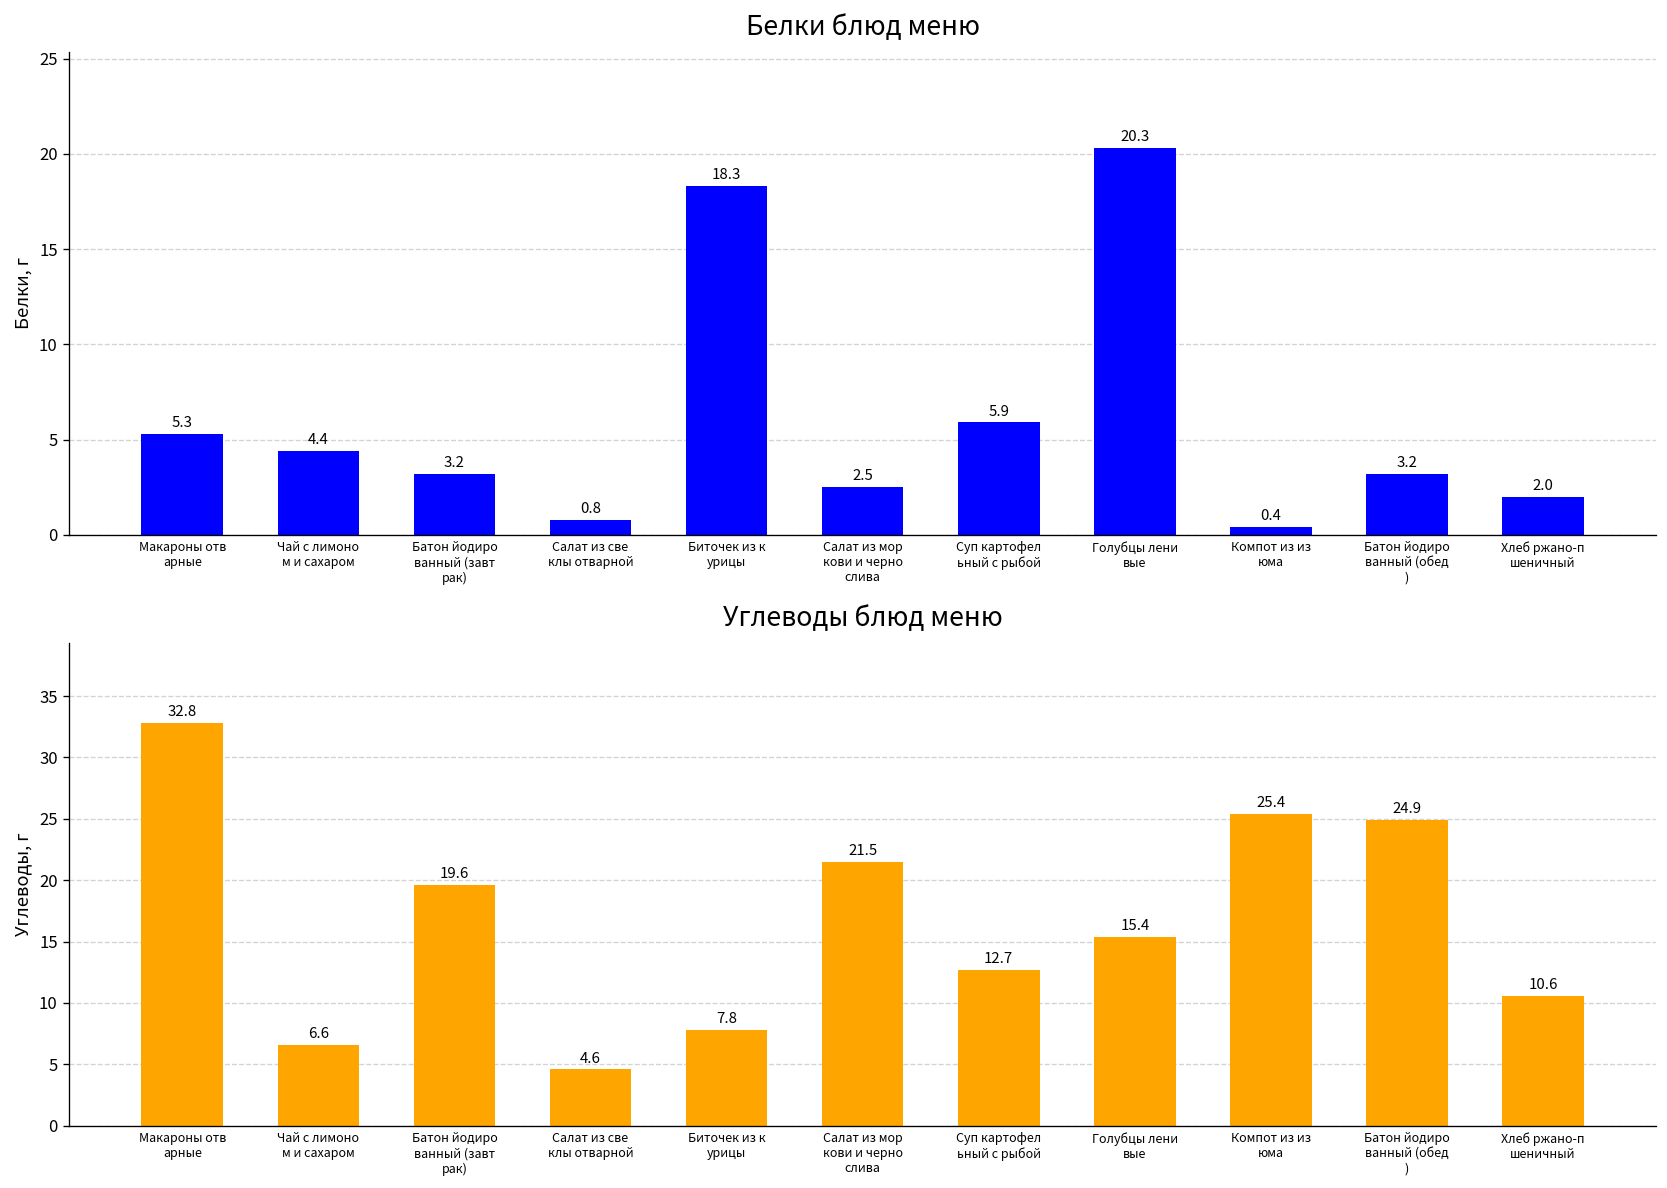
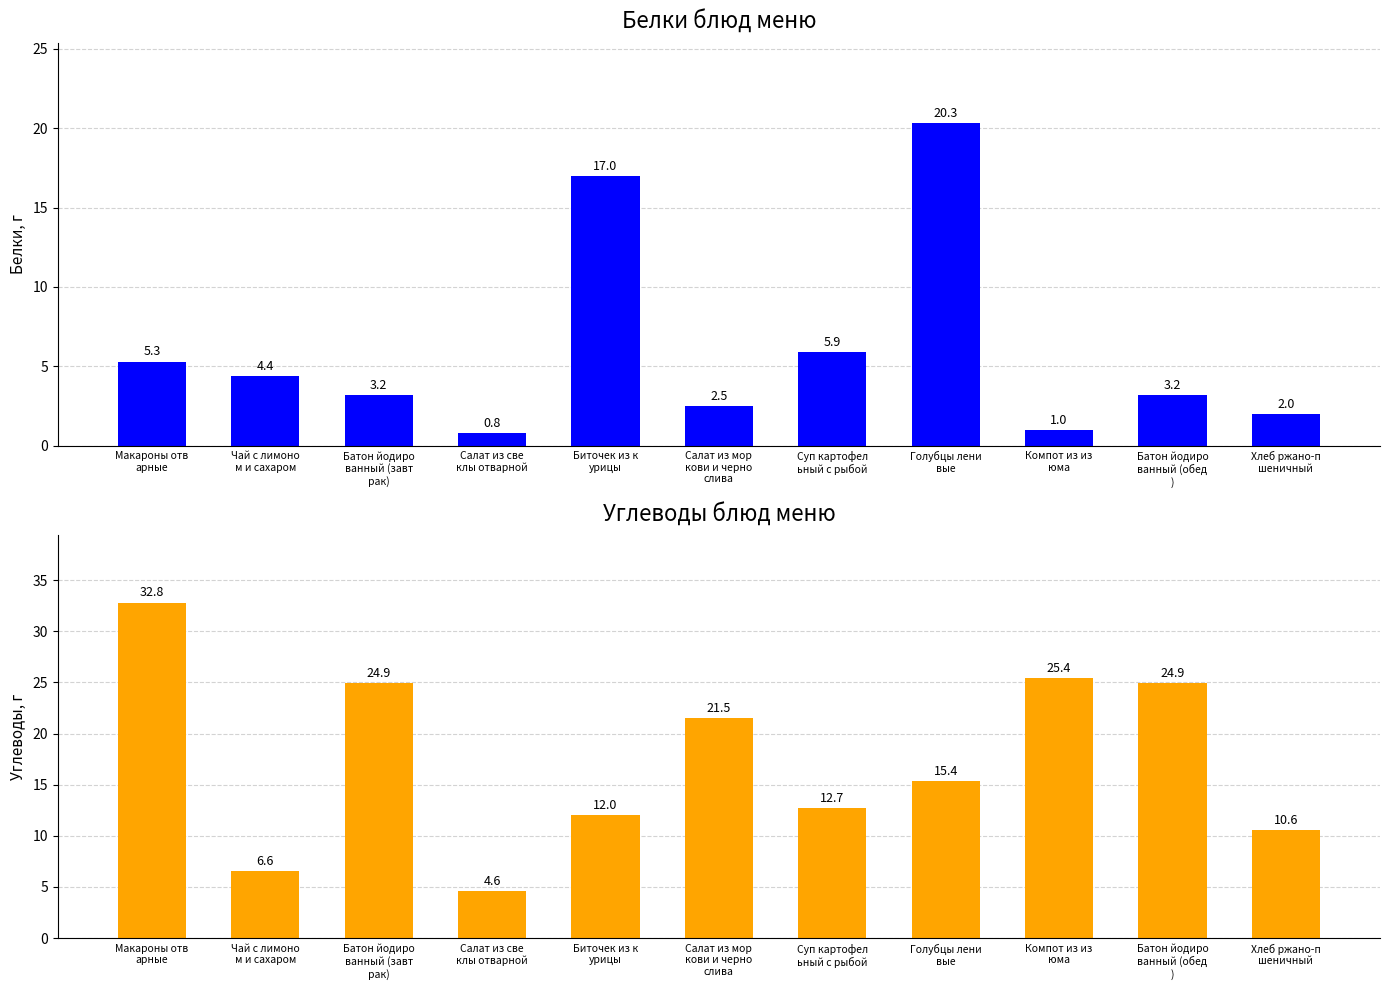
Белки блюд меню, Биточек из к урицы: 18.3 -> 17.0
Белки блюд меню, Компот из из юма: 0.4 -> 1.0
Углеводы блюд меню, Батон йодиро ванный (завт рак): 19.6 -> 24.9
Углеводы блюд меню, Биточек из к урицы: 7.8 -> 12.0
